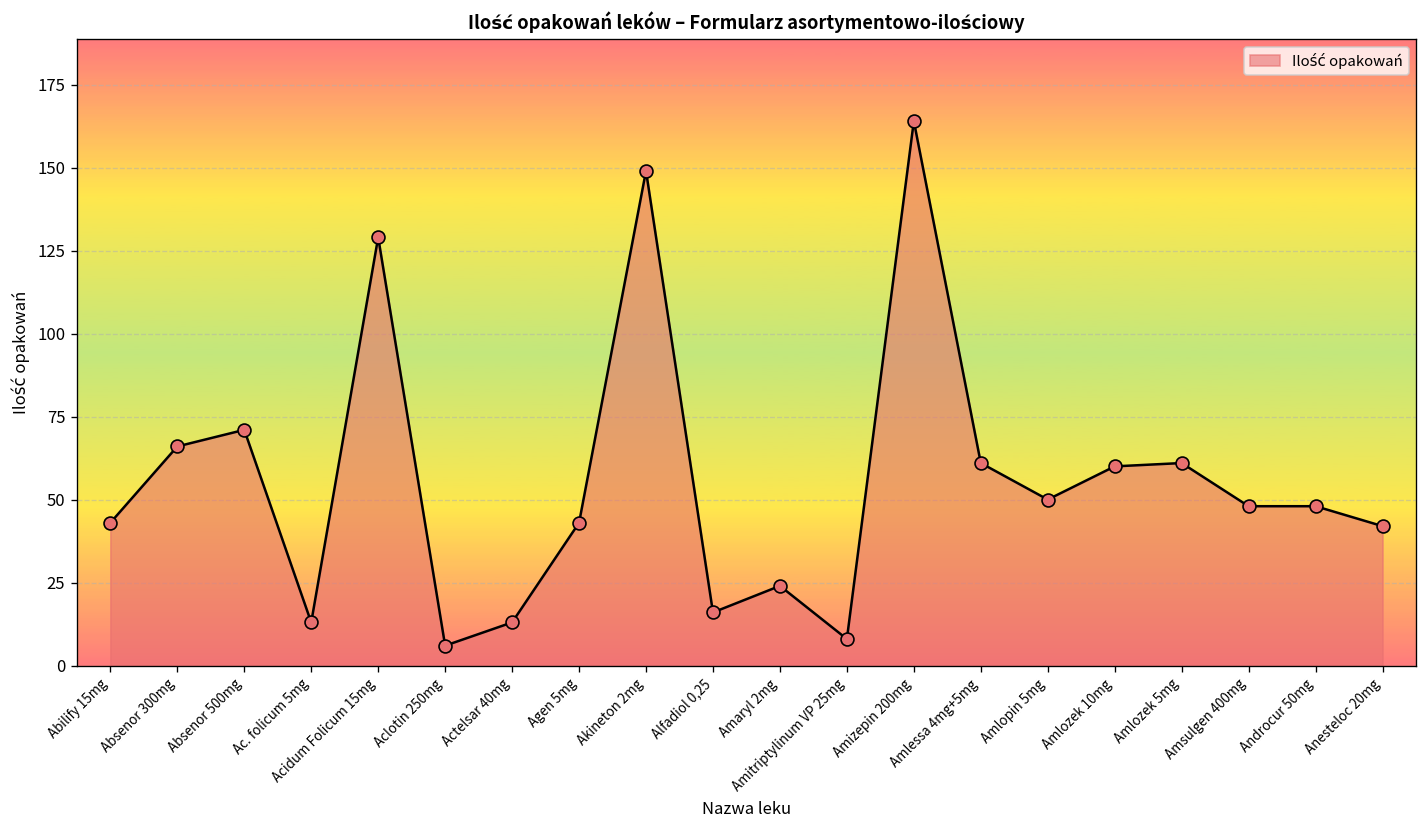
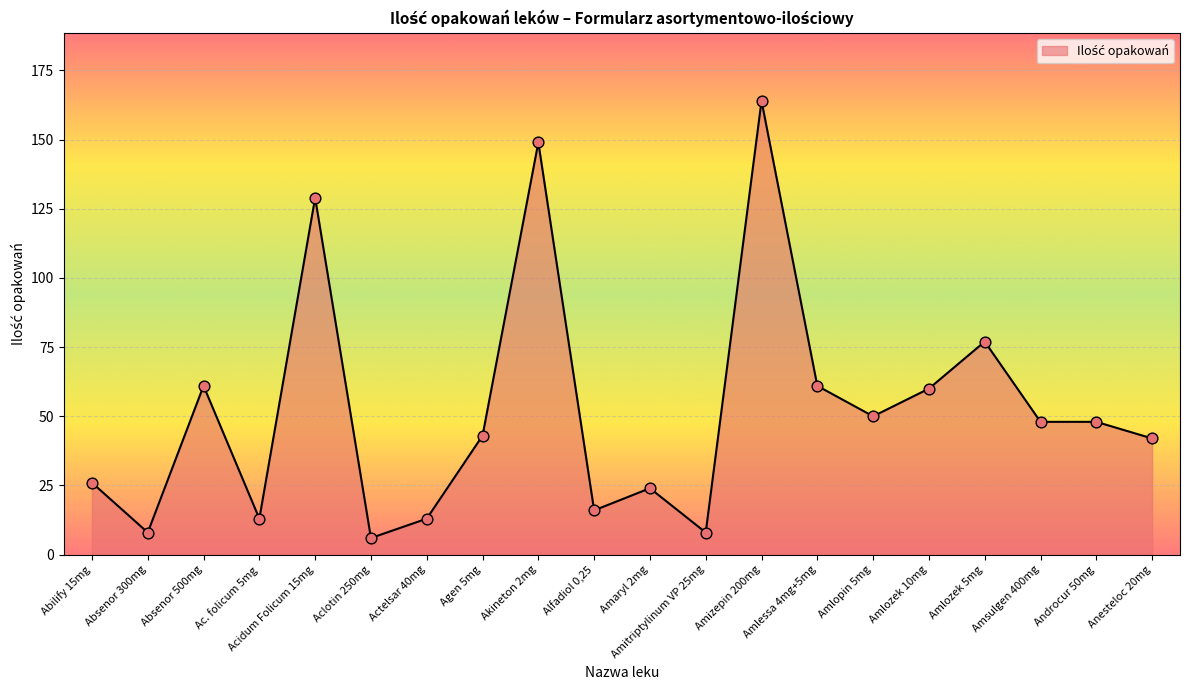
Abilify 15mg: 43 -> 26
Absenor 300mg: 66 -> 8
Absenor 500mg: 71 -> 61
Amlozek 5mg: 61 -> 77
